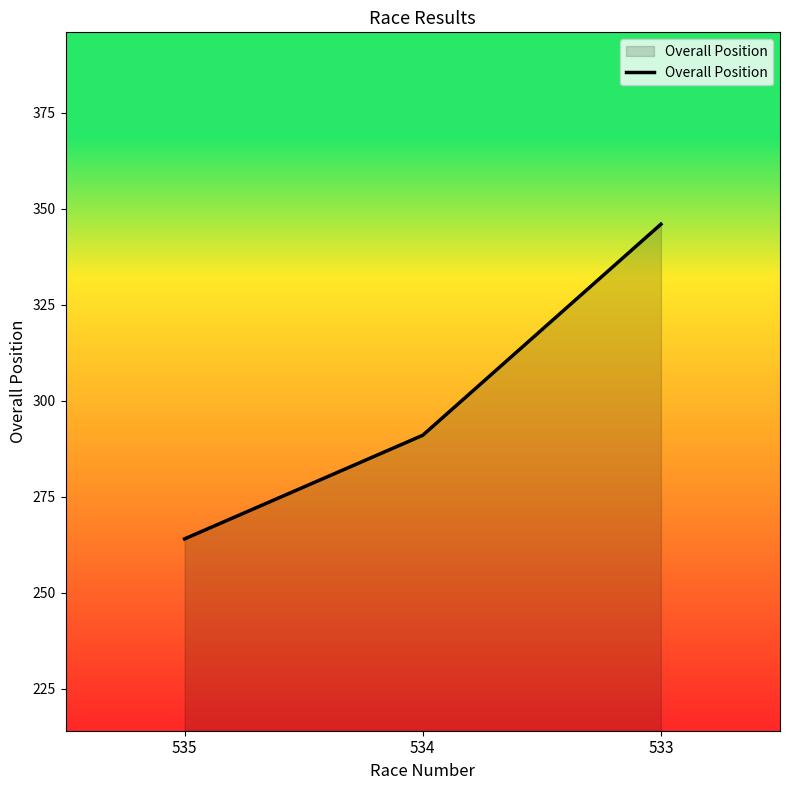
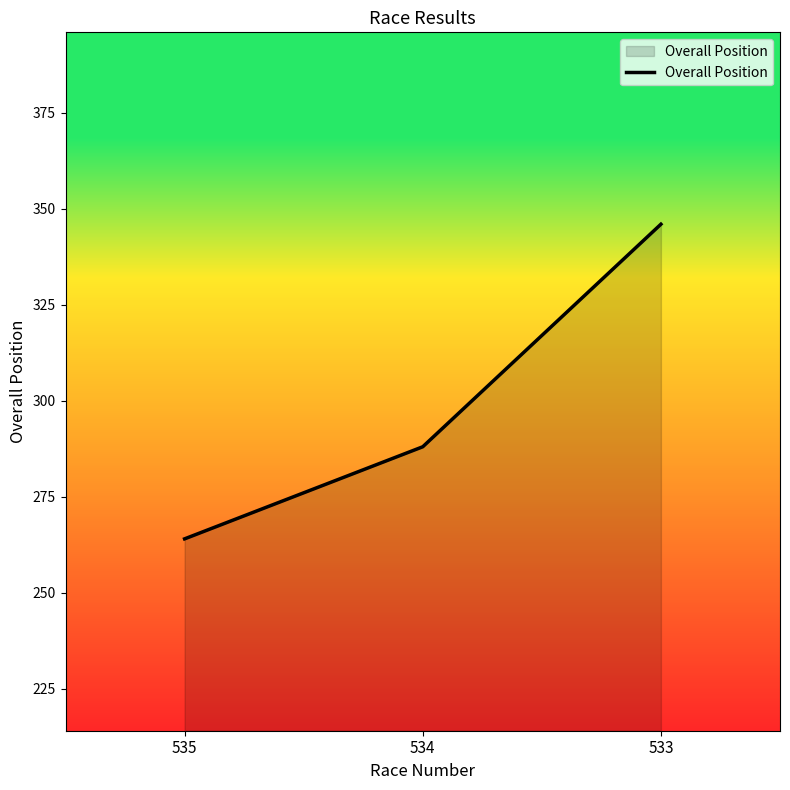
534: 291 -> 288
